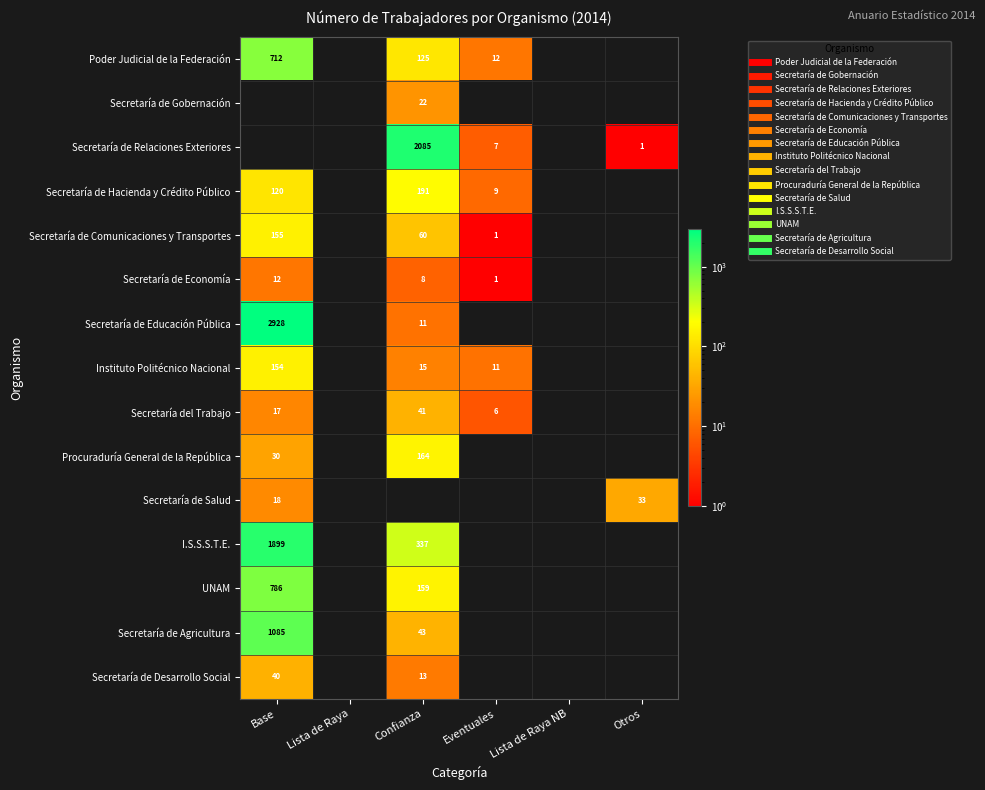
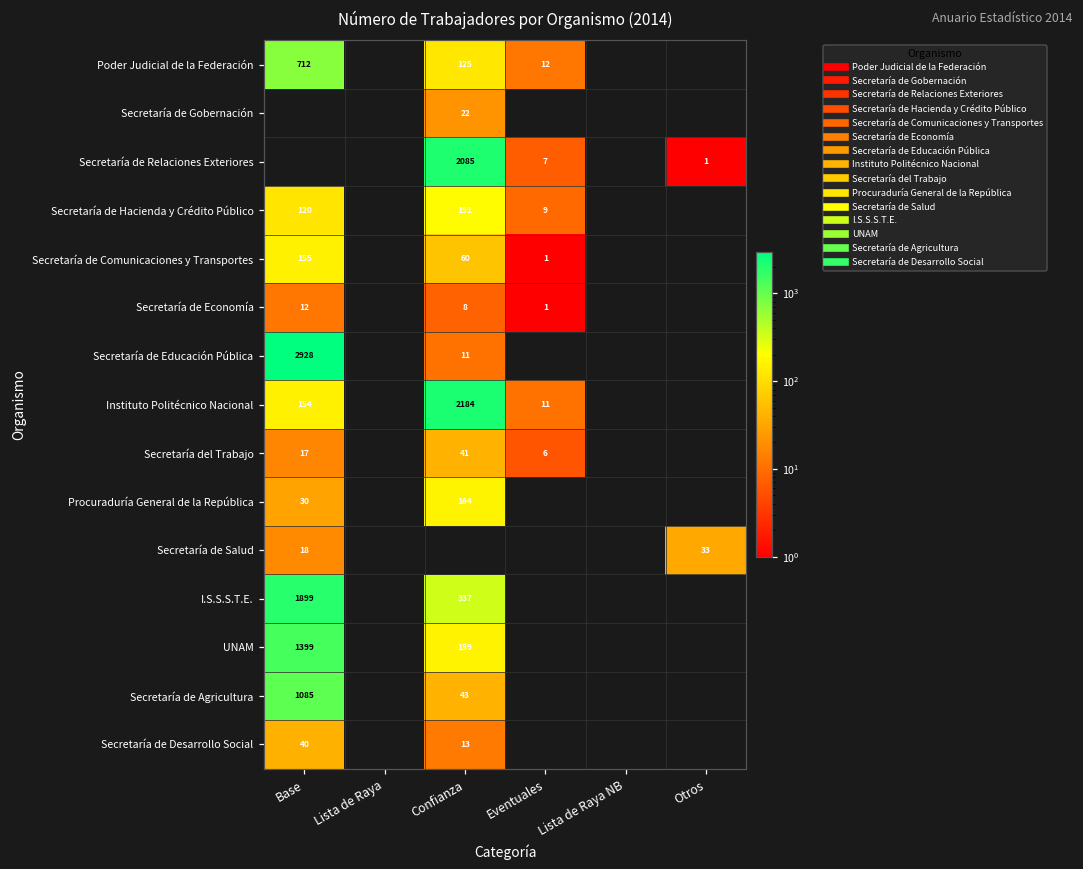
Instituto Politécnico Nacional, Confianza: 15 -> 2184
UNAM, Base: 786 -> 1399
